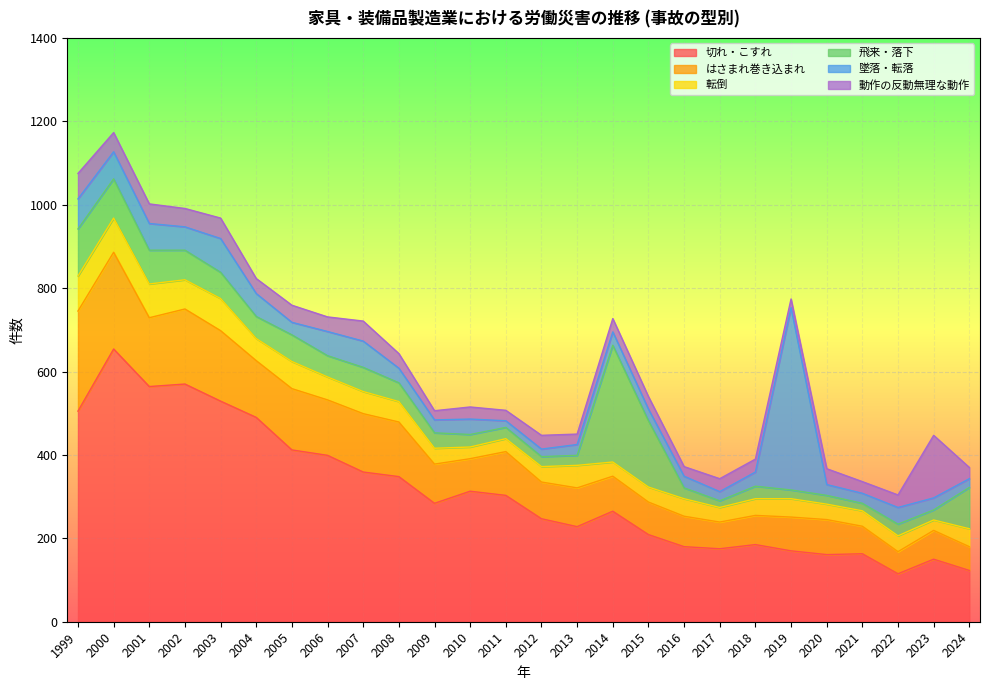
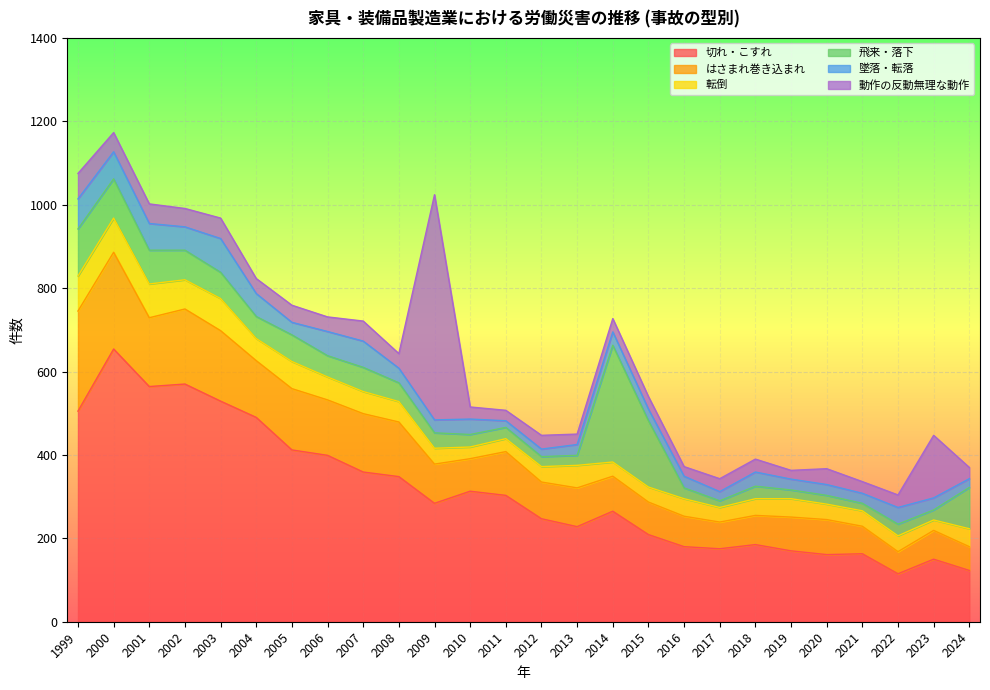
動作の反動無理な動作, 2009: 20 -> 540
墜落・転落, 2019: 440 -> 30
